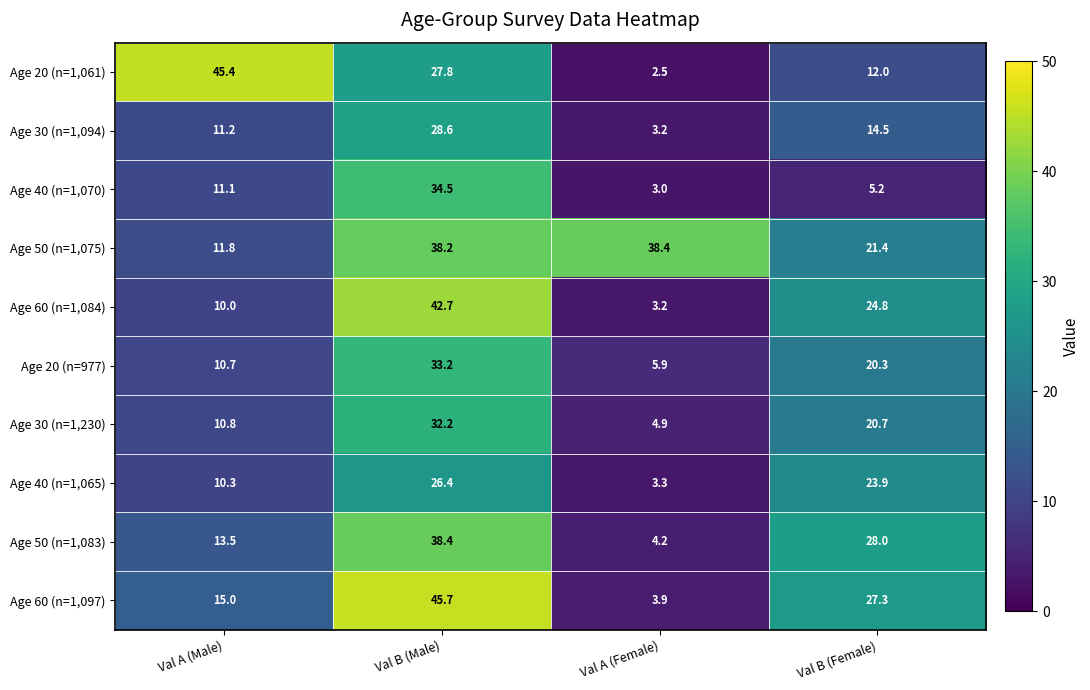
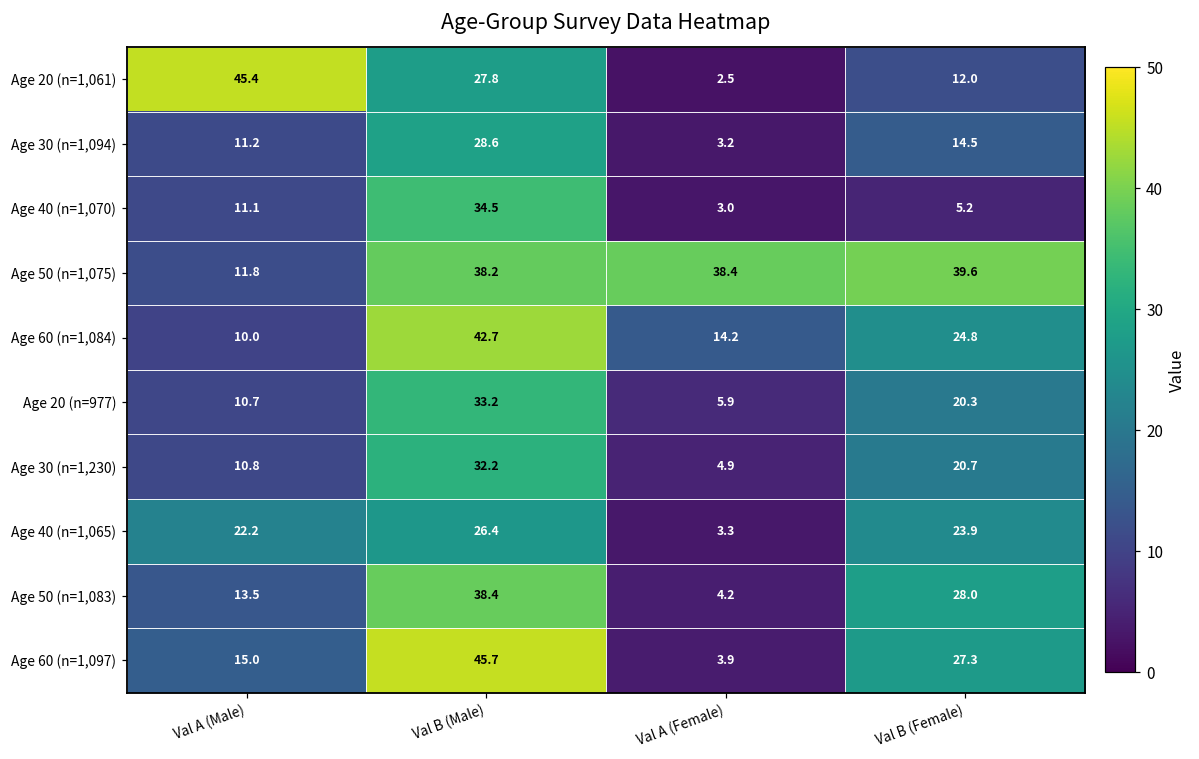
Age 50 (n=1,075), Val B (Female): 21.4 -> 39.6
Age 60 (n=1,084), Val A (Female): 3.2 -> 14.2
Age 40 (n=1,065), Val A (Male): 10.3 -> 22.2
